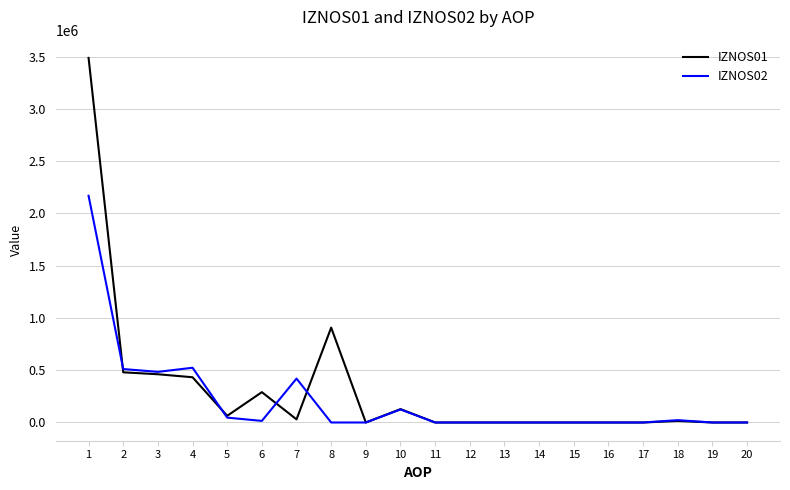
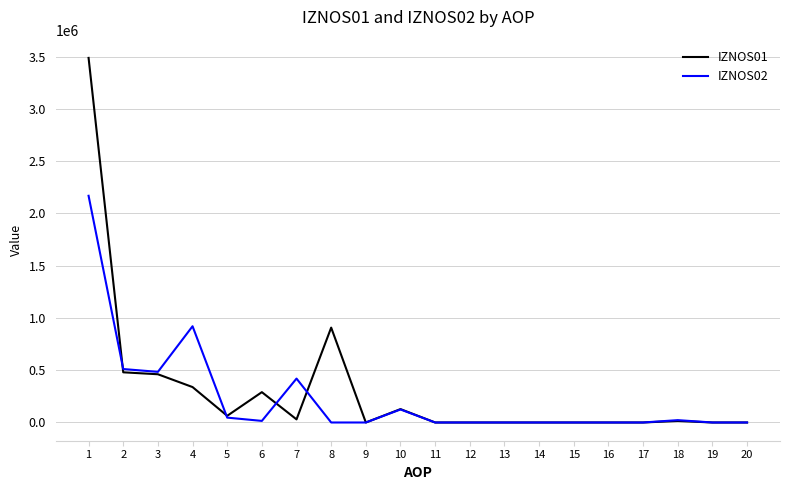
IZNOS01, 4: 430000 -> 340000
IZNOS02, 4: 520000 -> 920000
